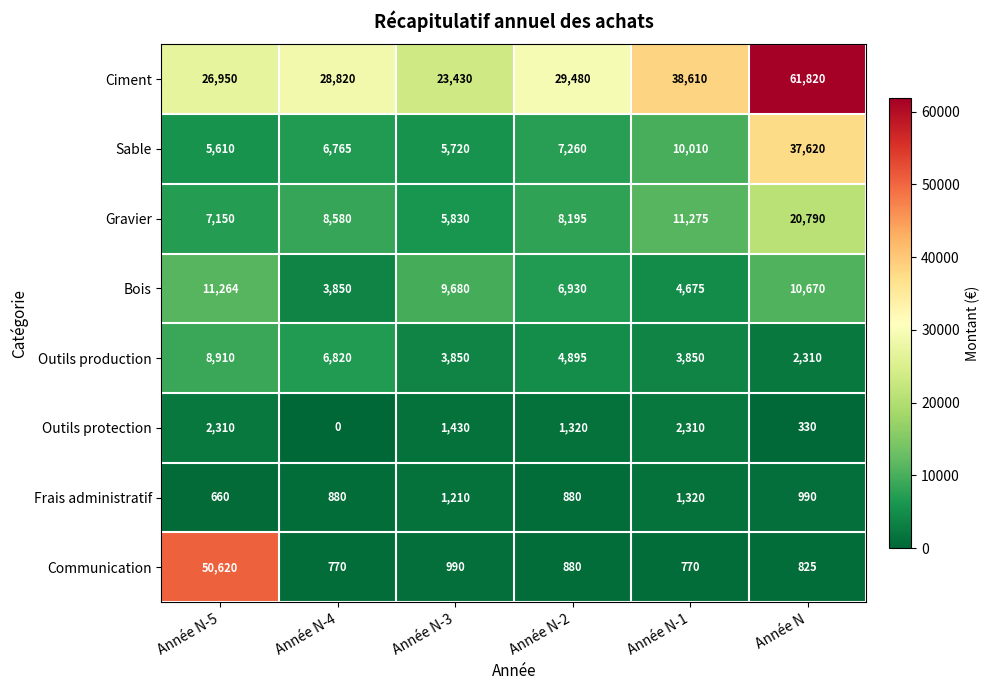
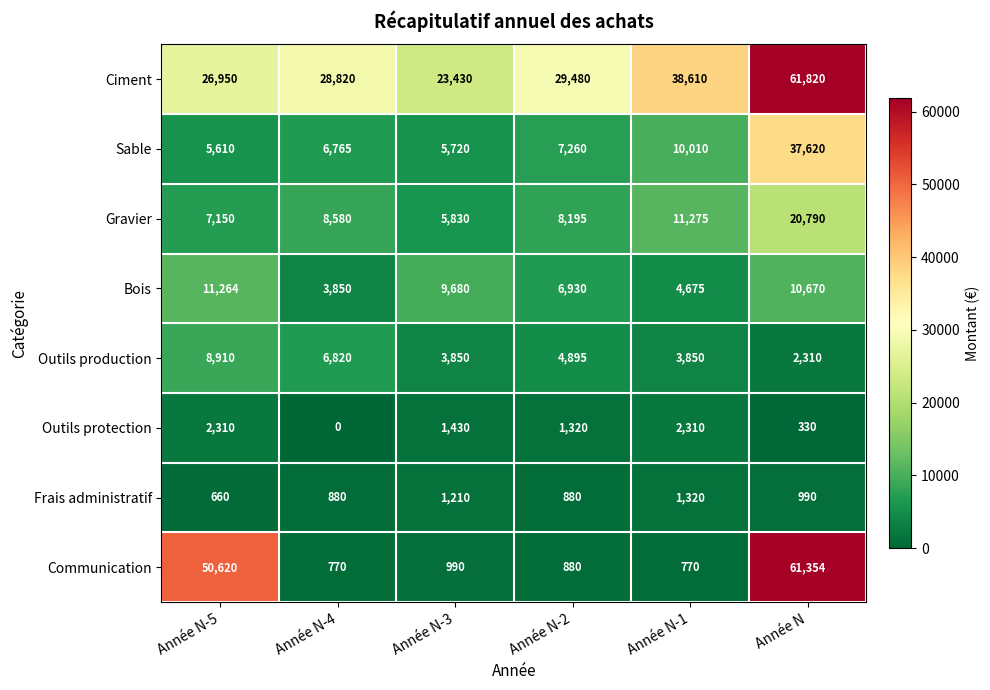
Communication, Année N: 825 -> 61,354
